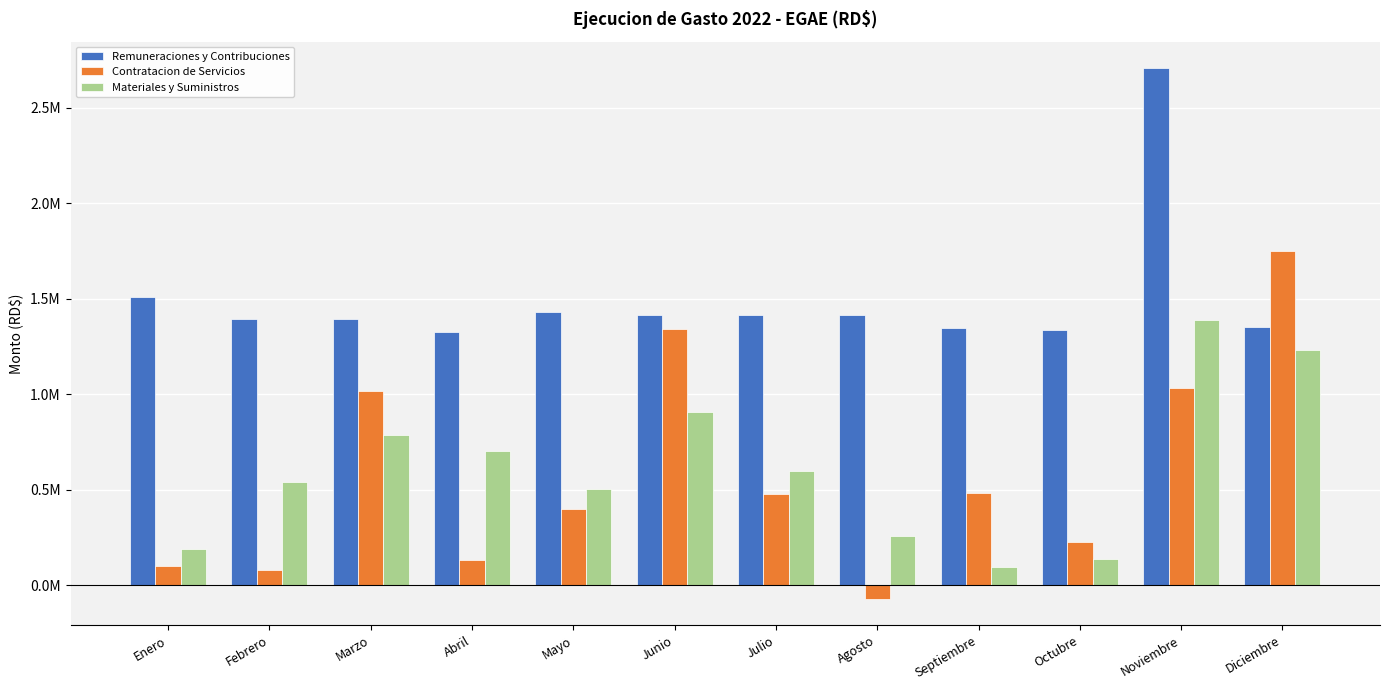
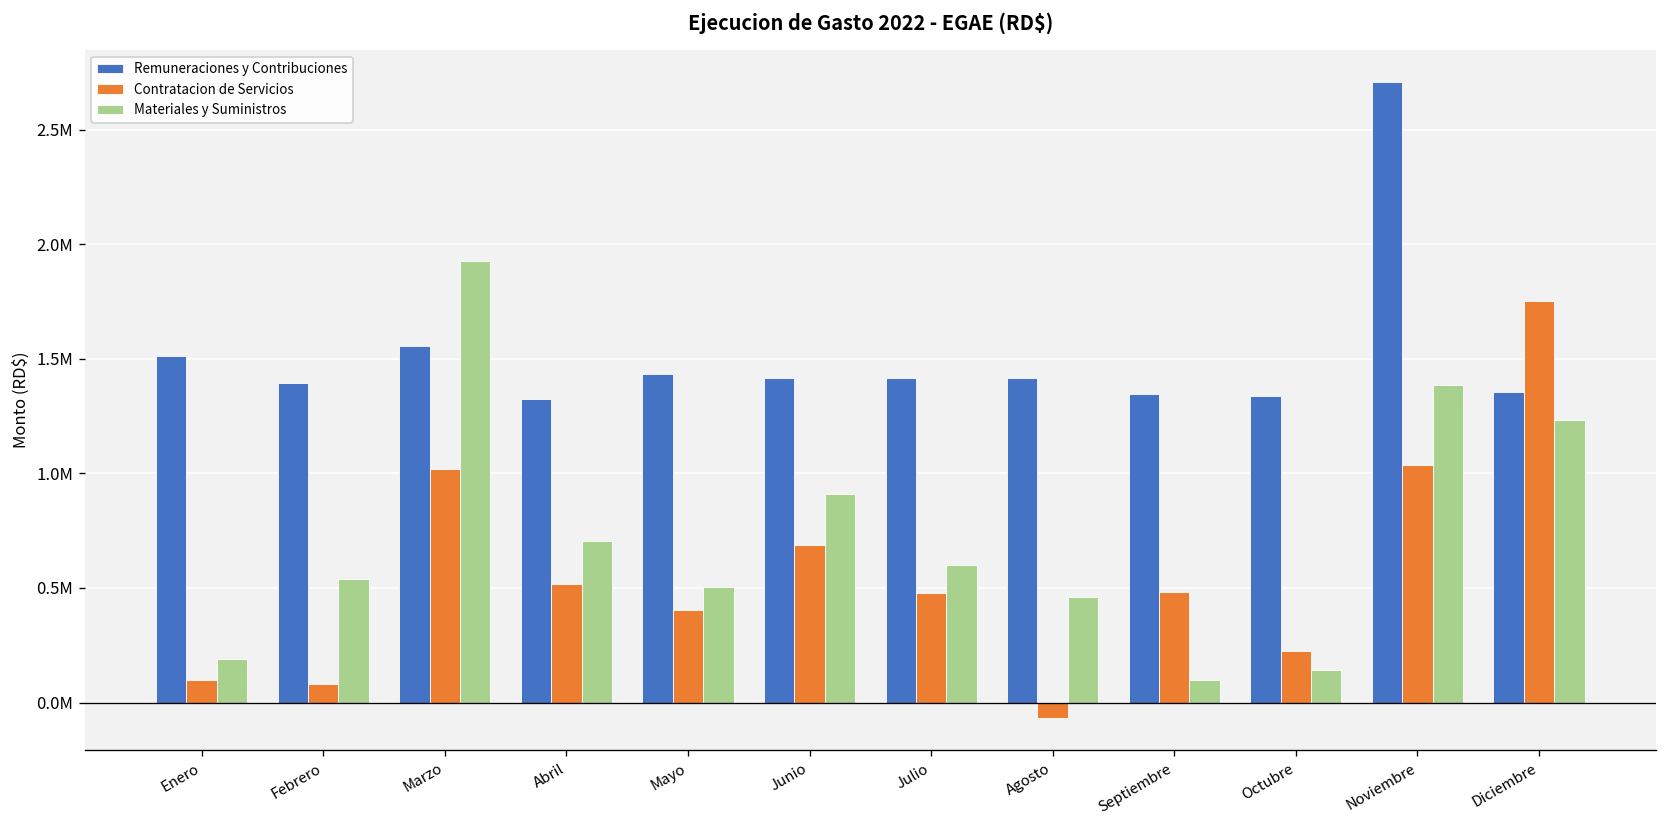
Remuneraciones y Contribuciones, Marzo: 1400000 -> 1560000
Materiales y Suministros, Marzo: 790000 -> 1930000
Contratacion de Servicios, Abril: 130000 -> 520000
Contratacion de Servicios, Junio: 1340000 -> 690000
Materiales y Suministros, Agosto: 260000 -> 460000
